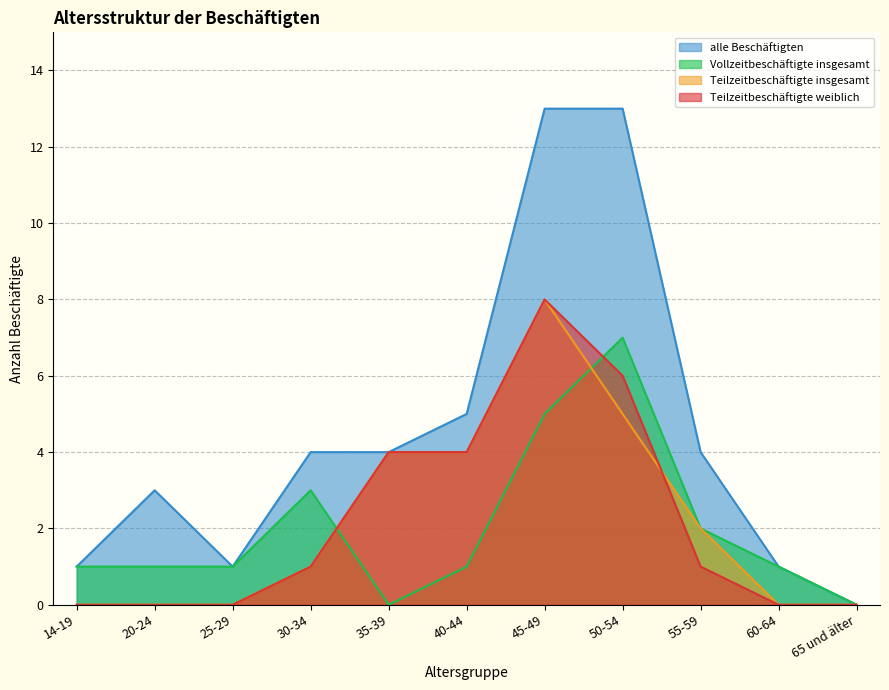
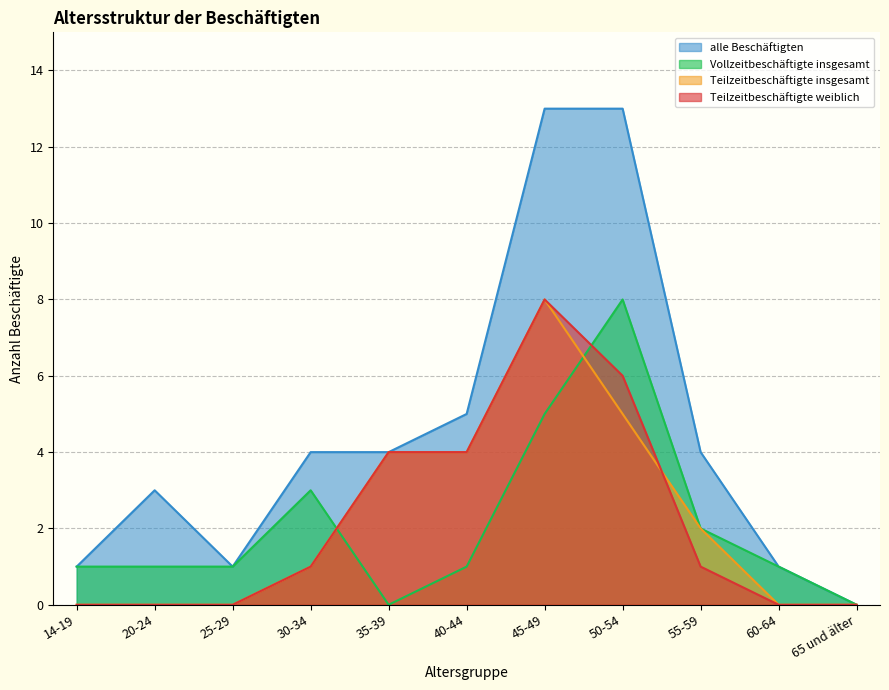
Vollzeitbeschäftigte insgesamt, 50-54: 7 -> 8
